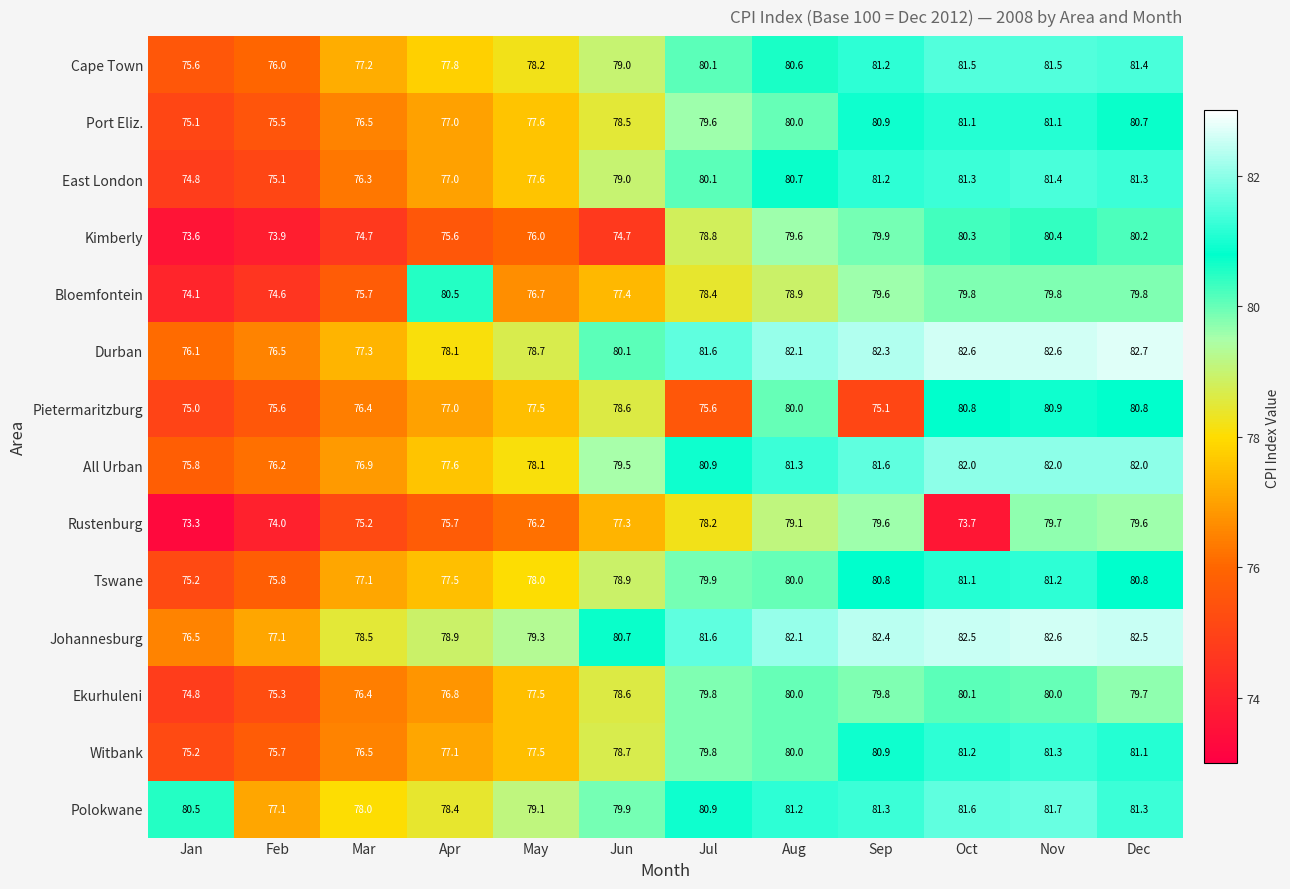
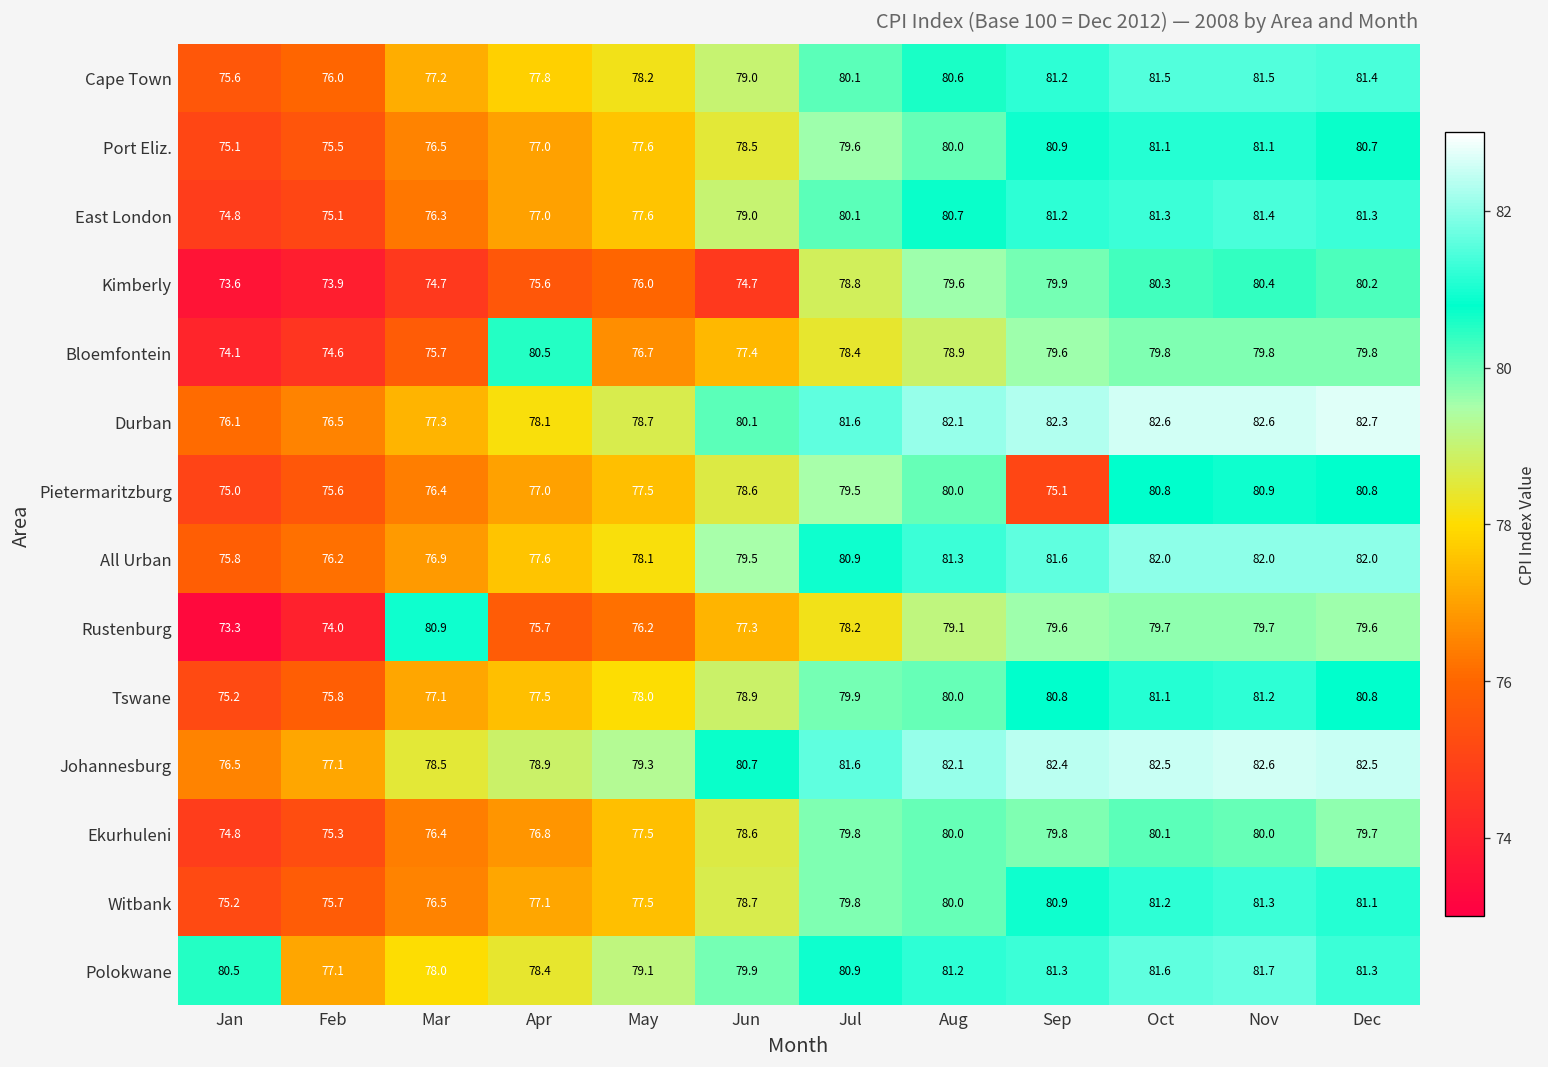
Pietermaritzburg, Jul: 75.6 -> 79.5
Rustenburg, Mar: 75.2 -> 80.9
Rustenburg, Oct: 73.7 -> 79.7
